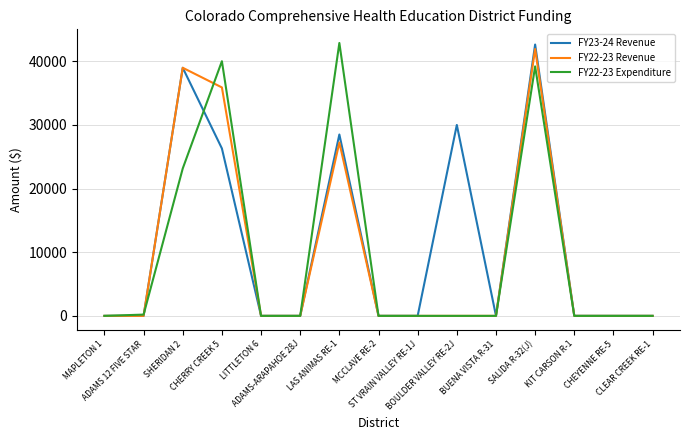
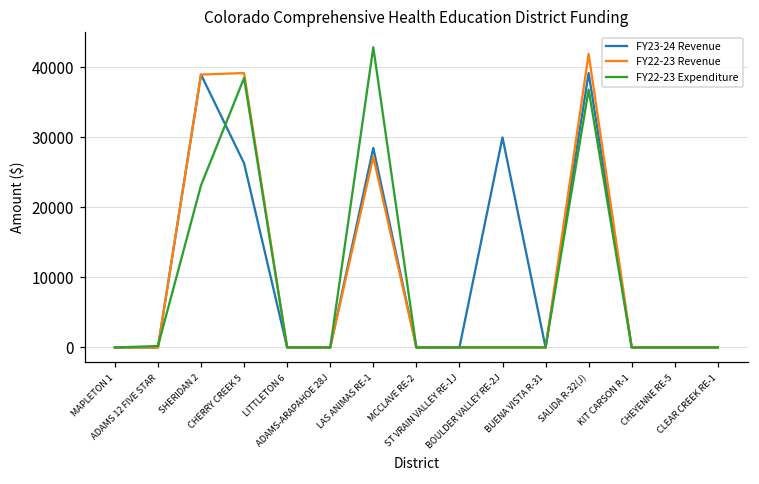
FY22-23 Revenue, CHERRY CREEK 5: 36000 -> 39000
FY22-23 Expenditure, CHERRY CREEK 5: 40000 -> 38000
FY23-24 Revenue, SALIDA R-32(J): 43000 -> 39000
FY22-23 Expenditure, SALIDA R-32(J): 39000 -> 37000
